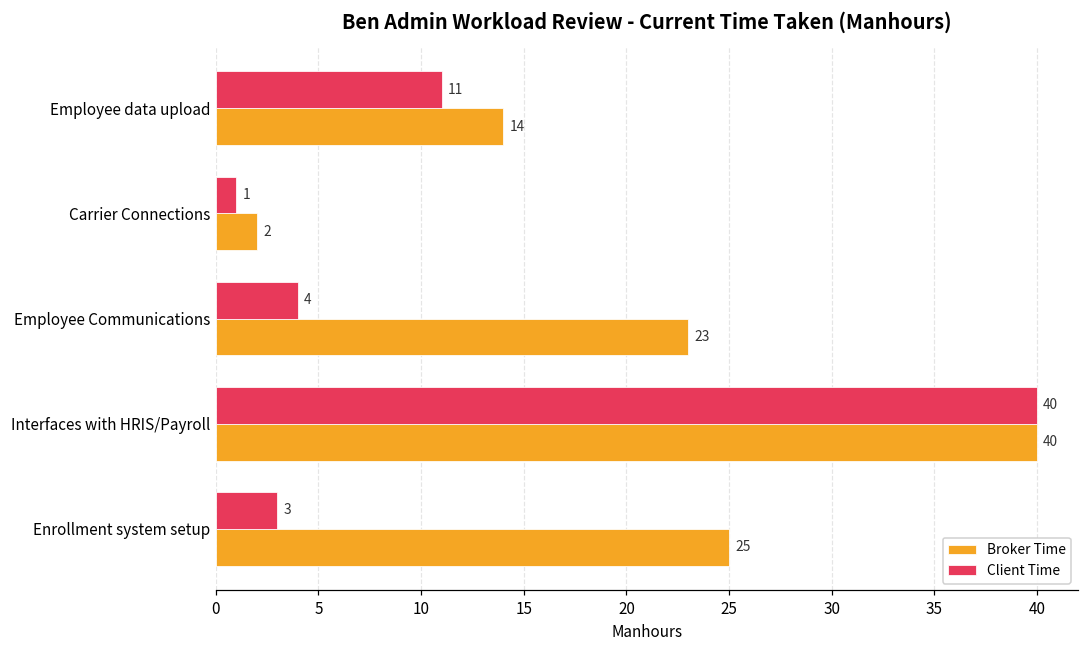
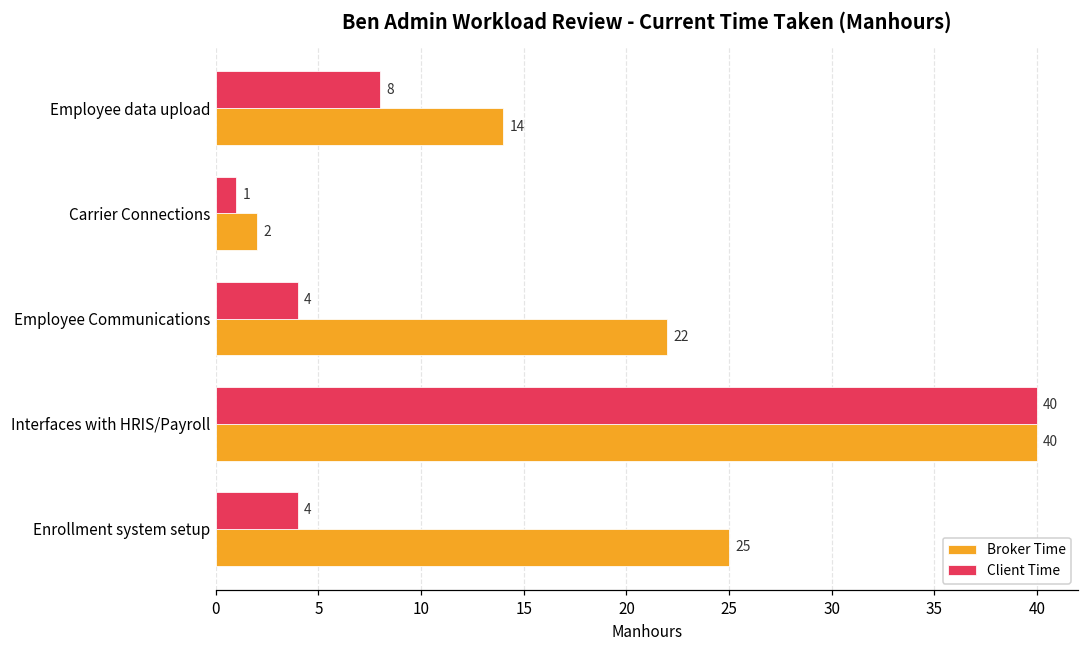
Client Time, Employee data upload: 11 -> 8
Broker Time, Employee Communications: 23 -> 22
Client Time, Enrollment system setup: 3 -> 4
